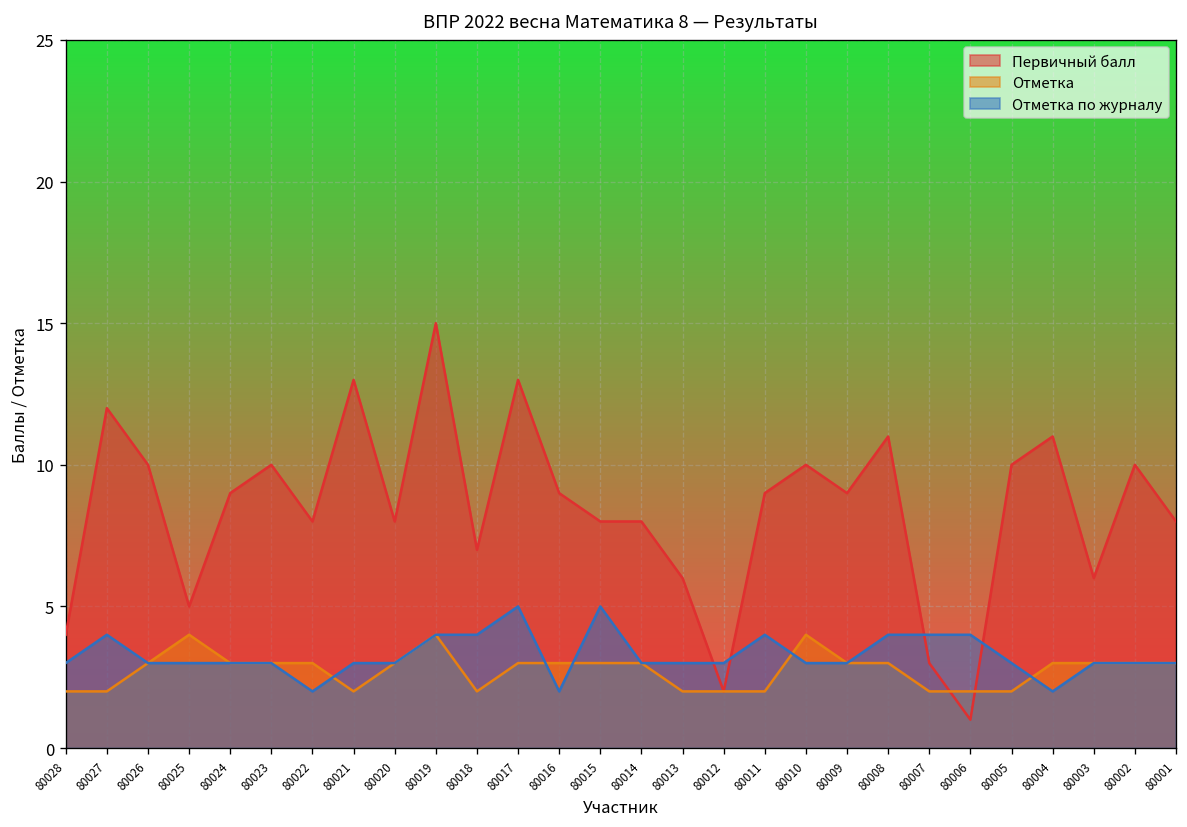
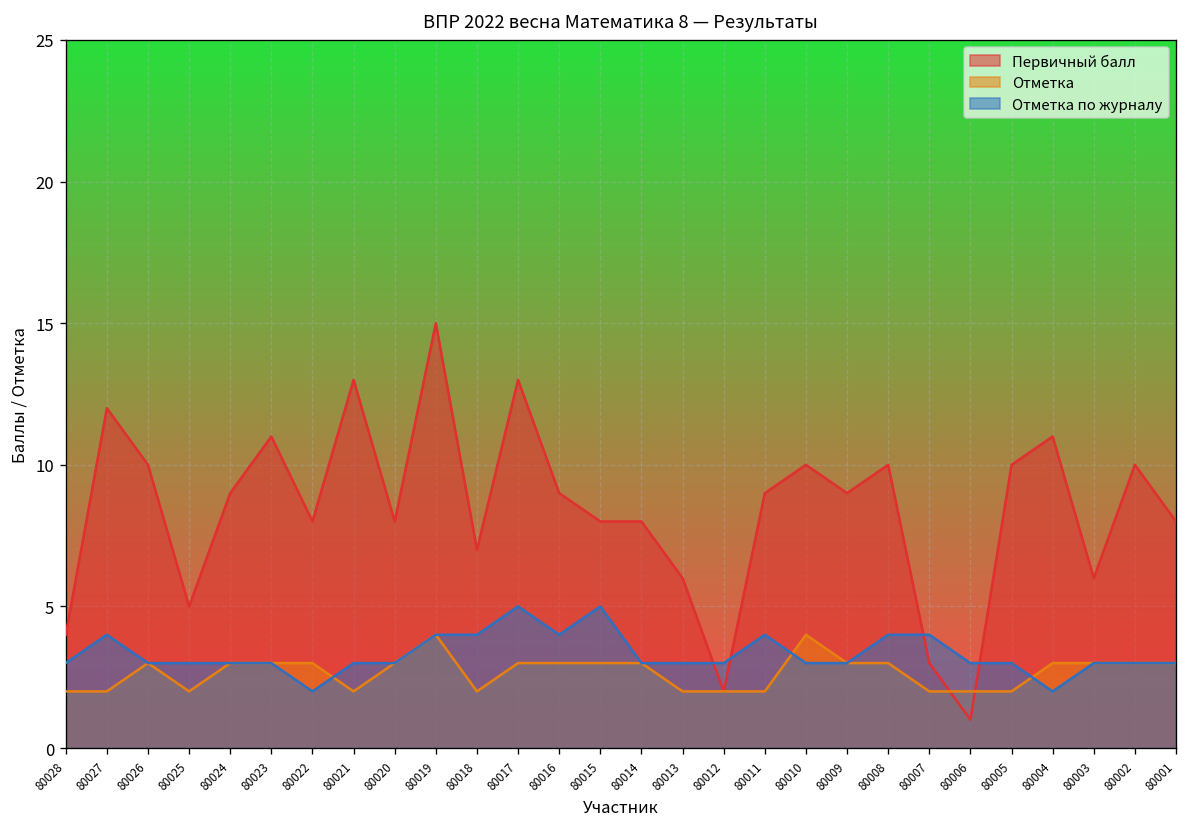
Отметка, 80025: 4 -> 2
Первичный балл, 80023: 10 -> 11
Отметка по журналу, 80016: 2 -> 4
Первичный балл, 80008: 11 -> 10
Отметка по журналу, 80006: 4 -> 3
